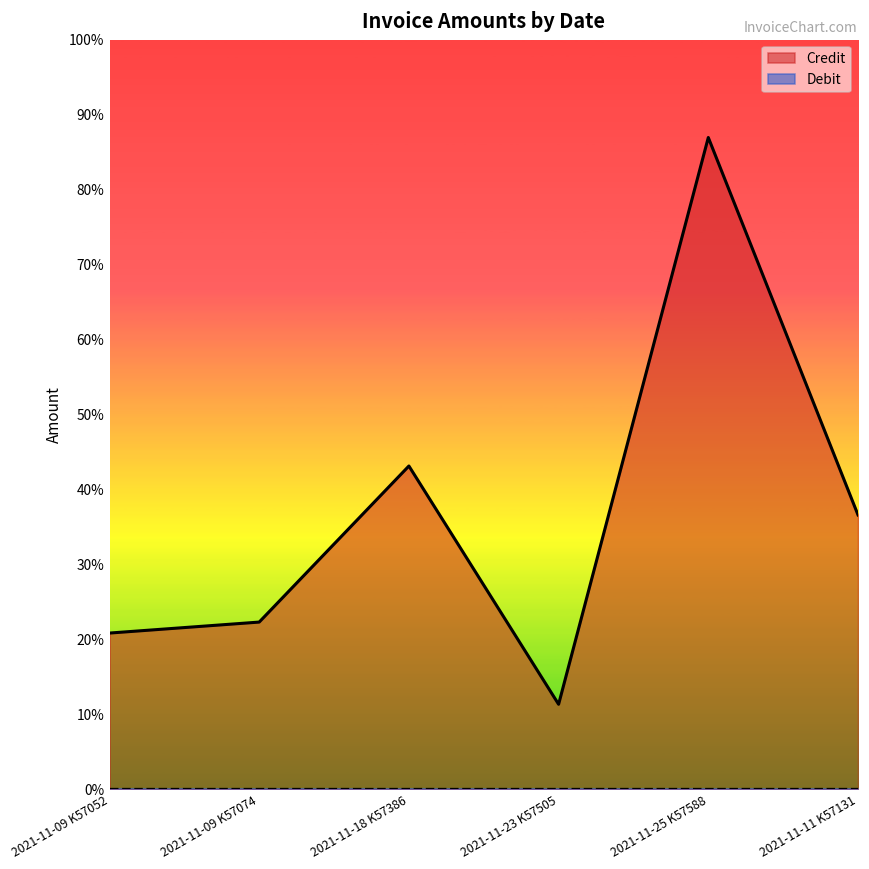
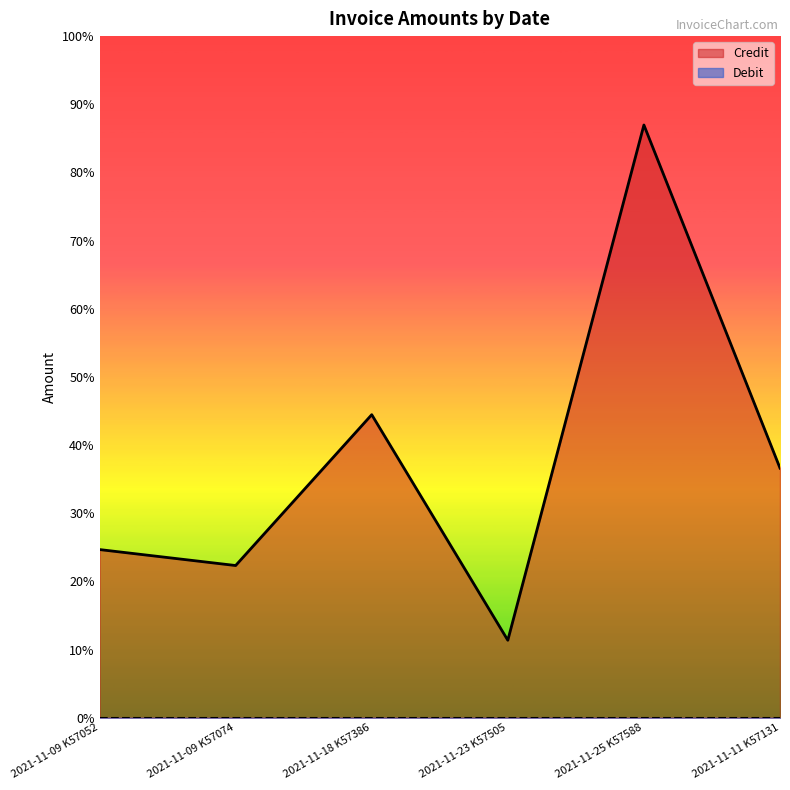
Credit, 2021-11-09 K57052: 21% -> 25%
Credit, 2021-11-18 K57386: 43% -> 44%
